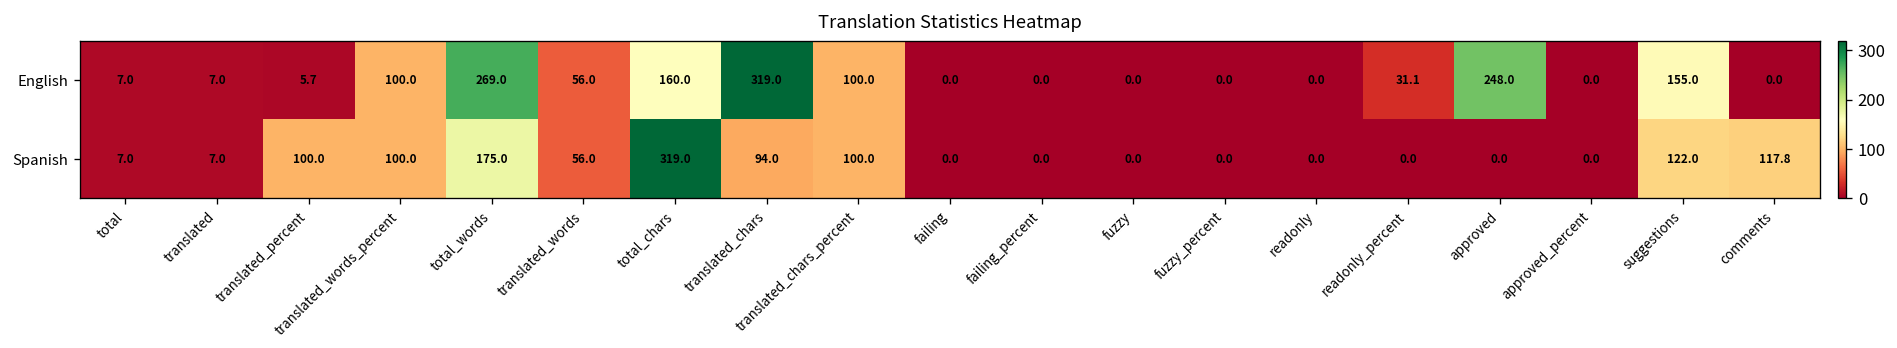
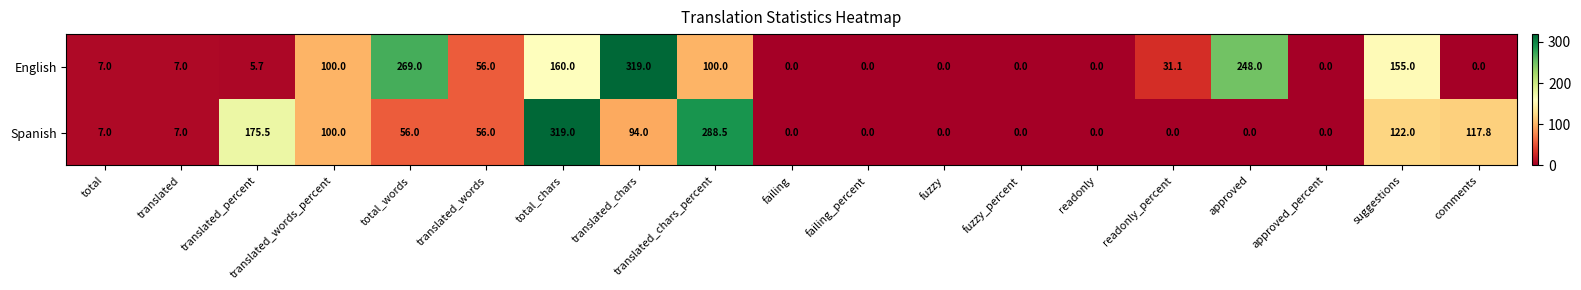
Spanish, translated_percent: 100.0 -> 175.5
Spanish, total_words: 175.0 -> 56.0
Spanish, translated_chars_percent: 100.0 -> 288.5
